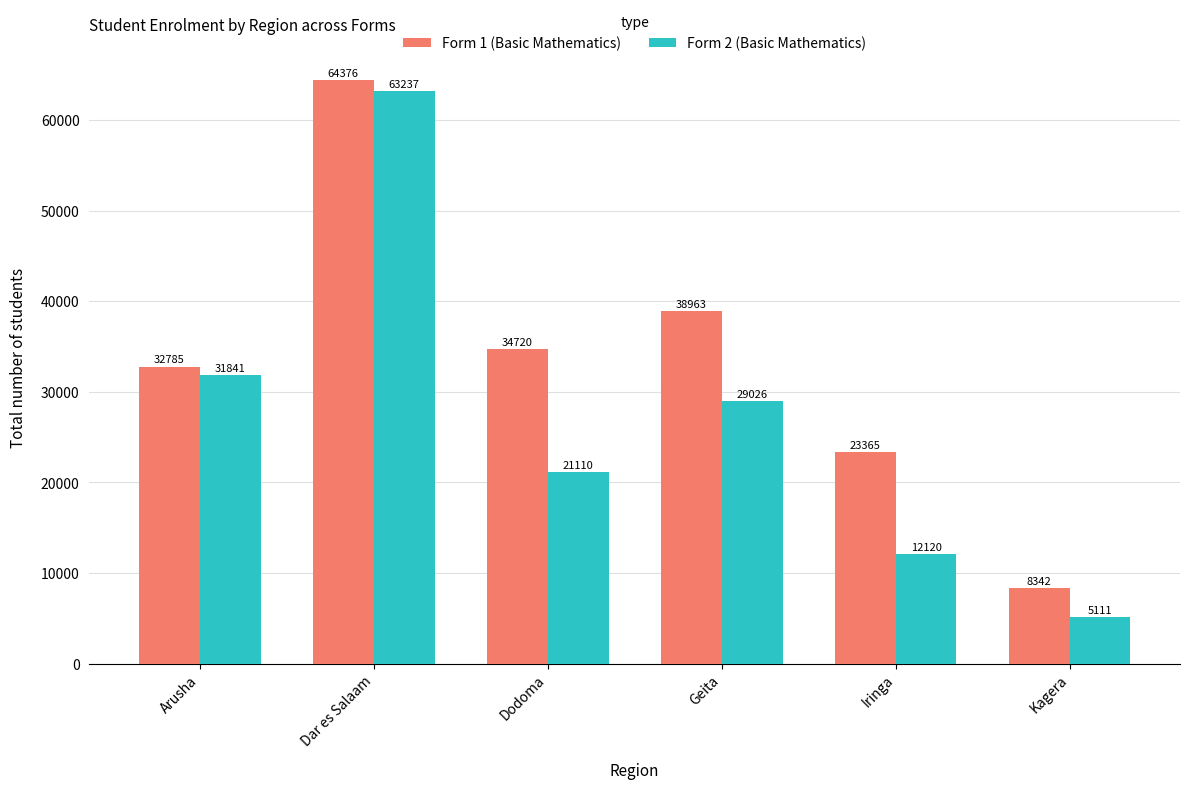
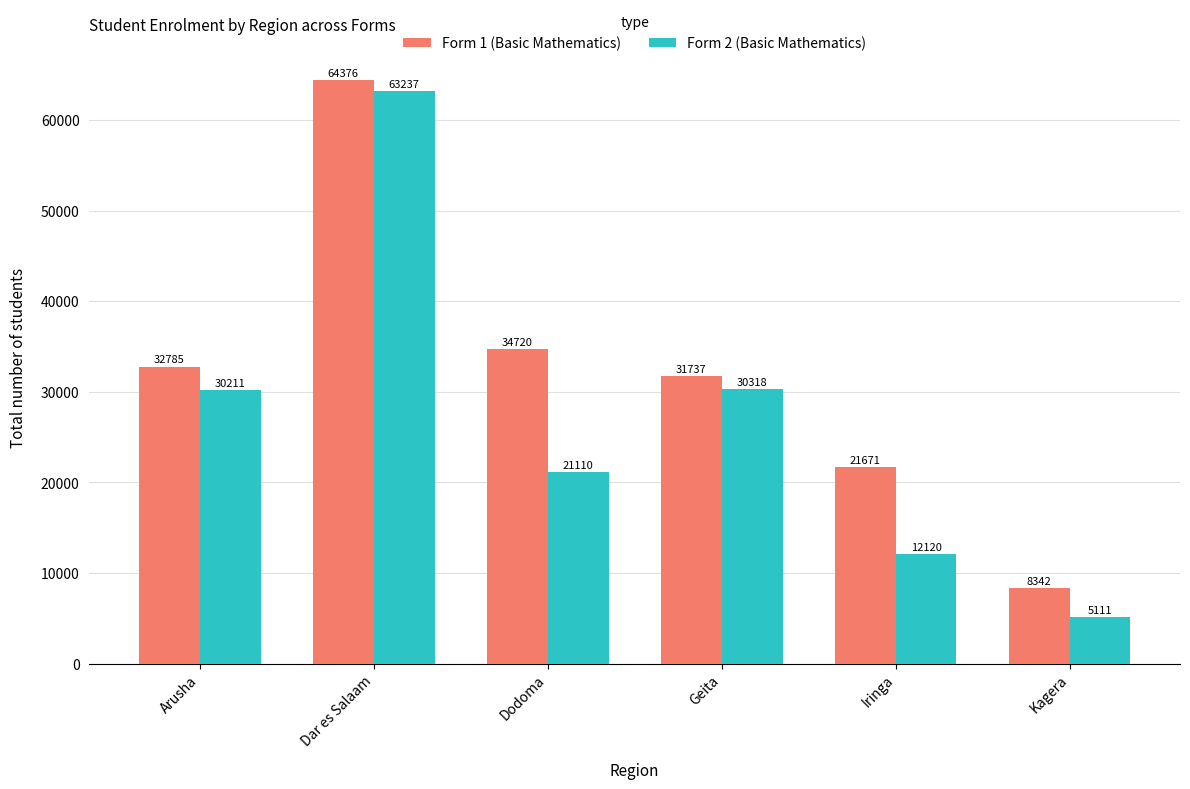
Form 2 (Basic Mathematics), Arusha: 31841 -> 30211
Form 1 (Basic Mathematics), Geita: 38963 -> 31737
Form 2 (Basic Mathematics), Geita: 29026 -> 30318
Form 1 (Basic Mathematics), Iringa: 23365 -> 21671
